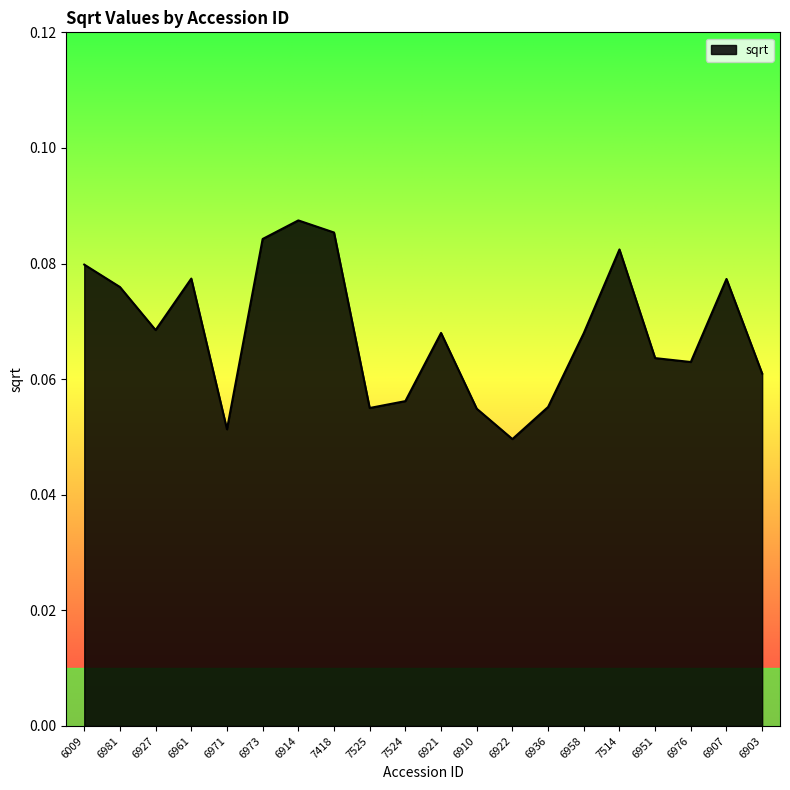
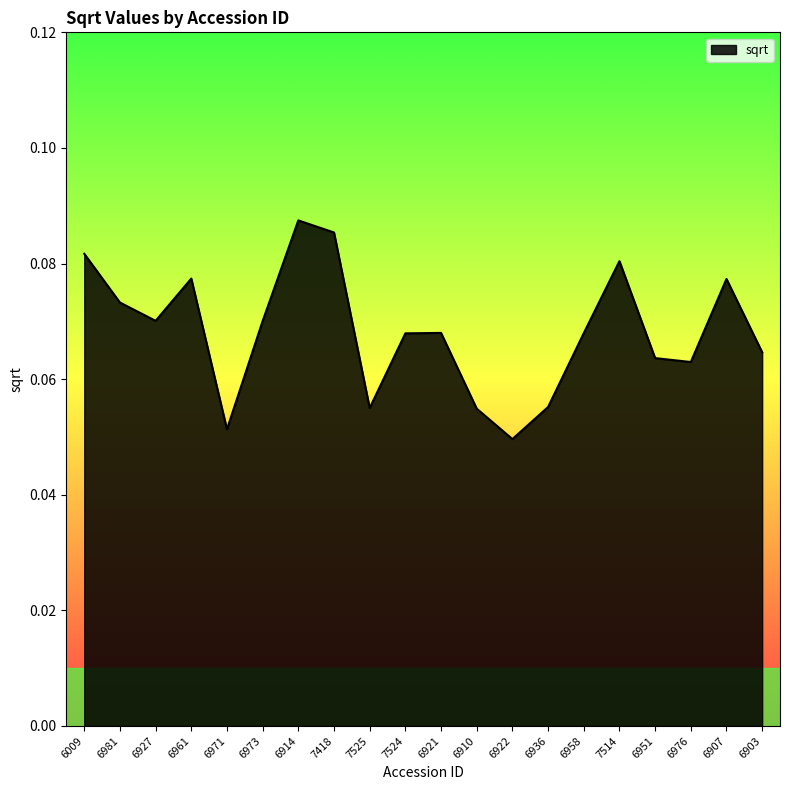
6009: 0.080 -> 0.082
6981: 0.076 -> 0.073
6927: 0.068 -> 0.070
6973: 0.084 -> 0.070
7524: 0.056 -> 0.068
7514: 0.082 -> 0.080
6903: 0.061 -> 0.065
